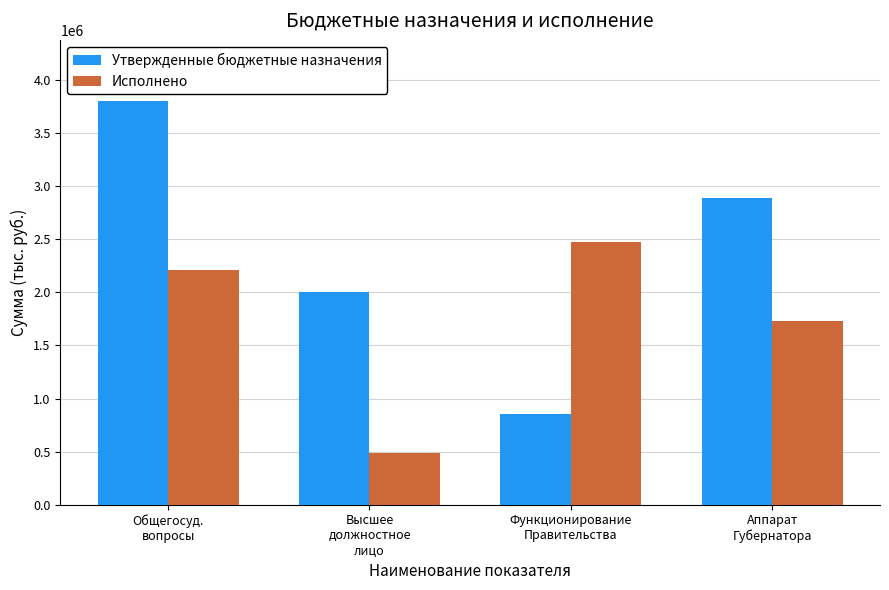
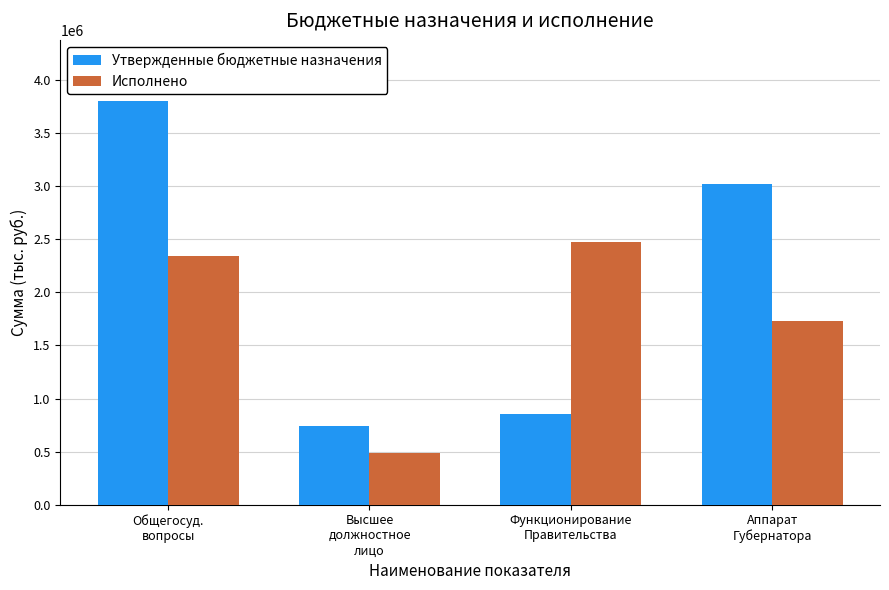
Исполнено, Общегосуд. вопросы: 2210000 -> 2350000
Утвержденные бюджетные назначения, Высшее должностное лицо: 2010000 -> 750000
Утвержденные бюджетные назначения, Аппарат Губернатора: 2890000 -> 3020000
